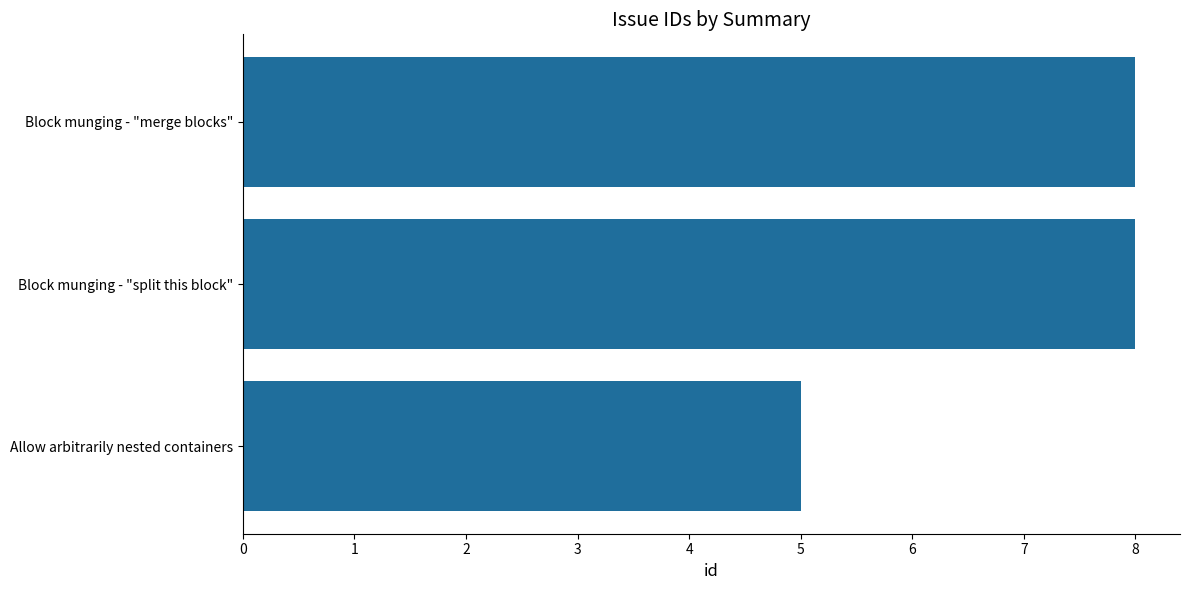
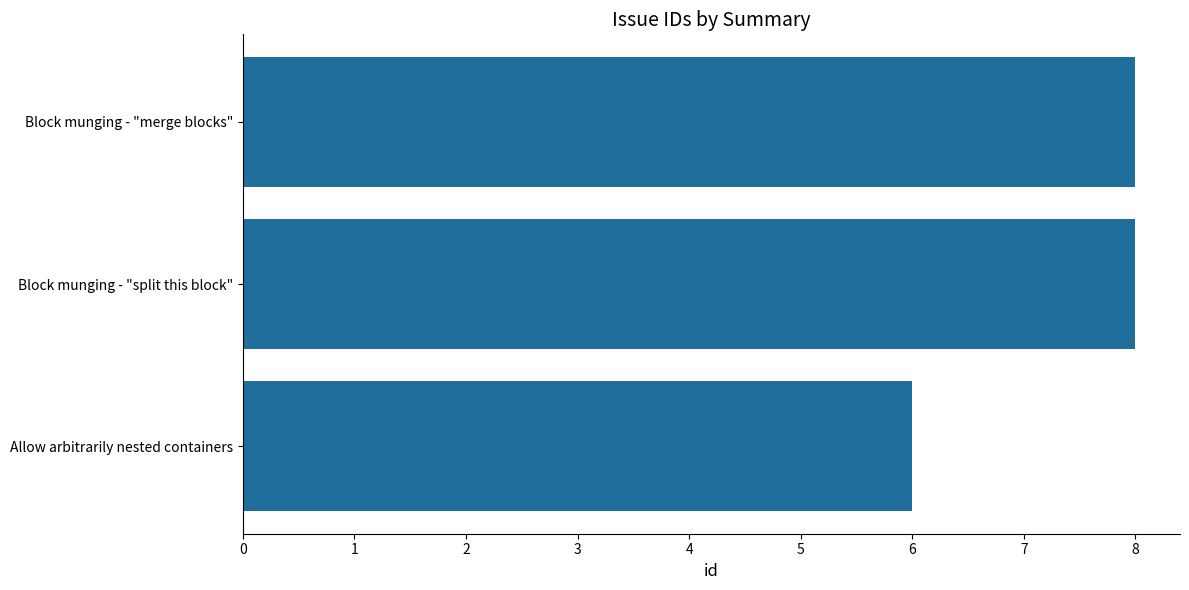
Allow arbitrarily nested containers: 5 -> 6
